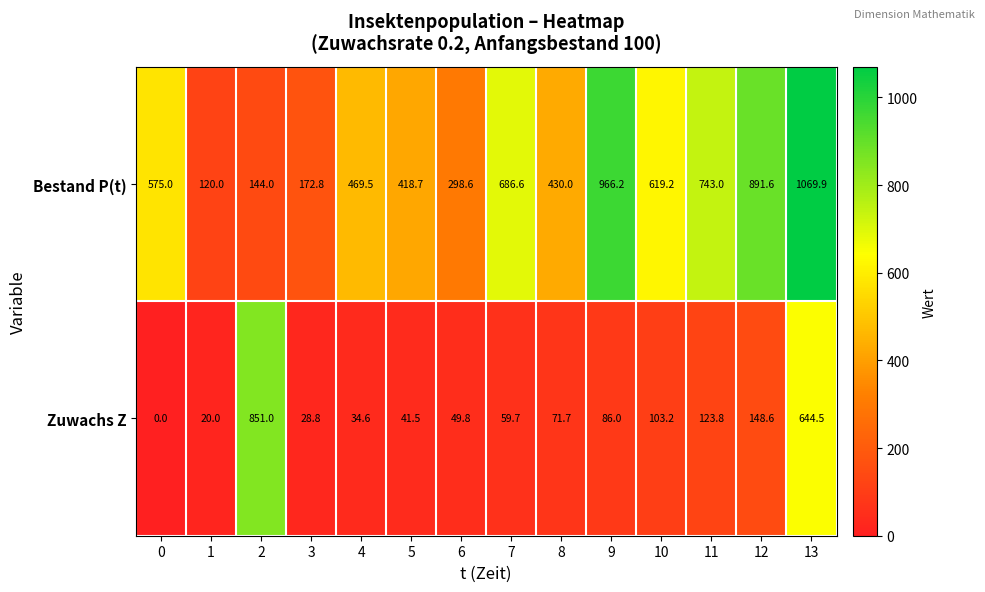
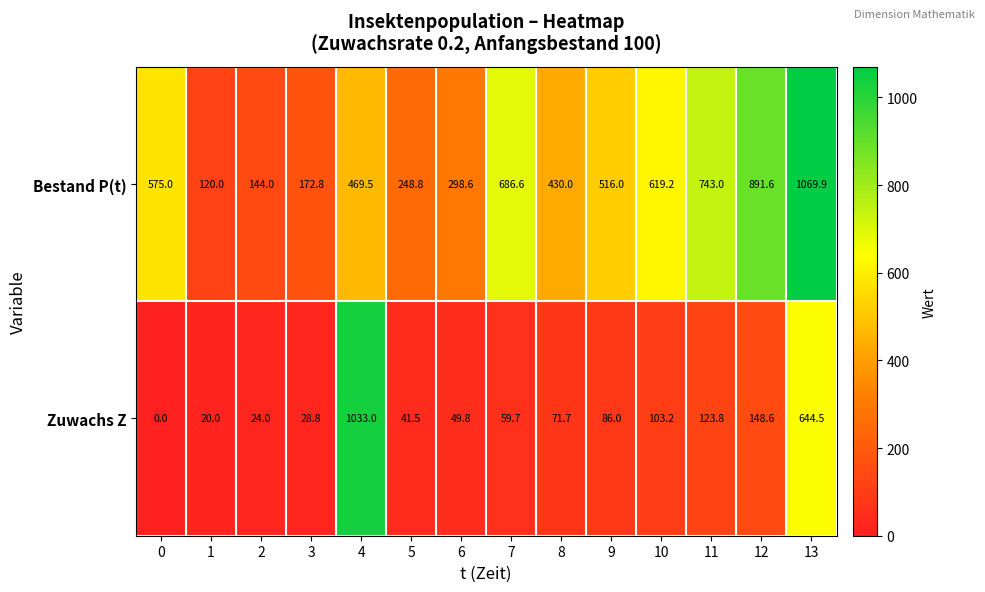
Bestand P(t), 5: 418.7 -> 248.8
Bestand P(t), 9: 966.2 -> 516.0
Zuwachs Z, 2: 851.0 -> 24.0
Zuwachs Z, 4: 34.6 -> 1033.0
